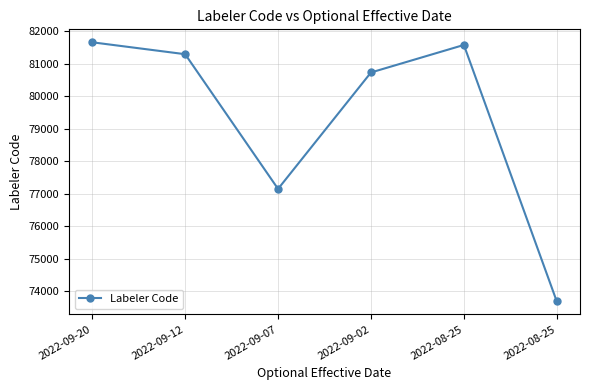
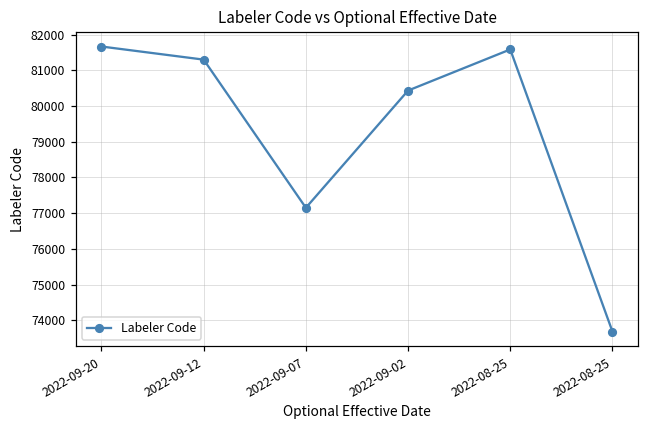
2022-09-02: 80700 -> 80400
